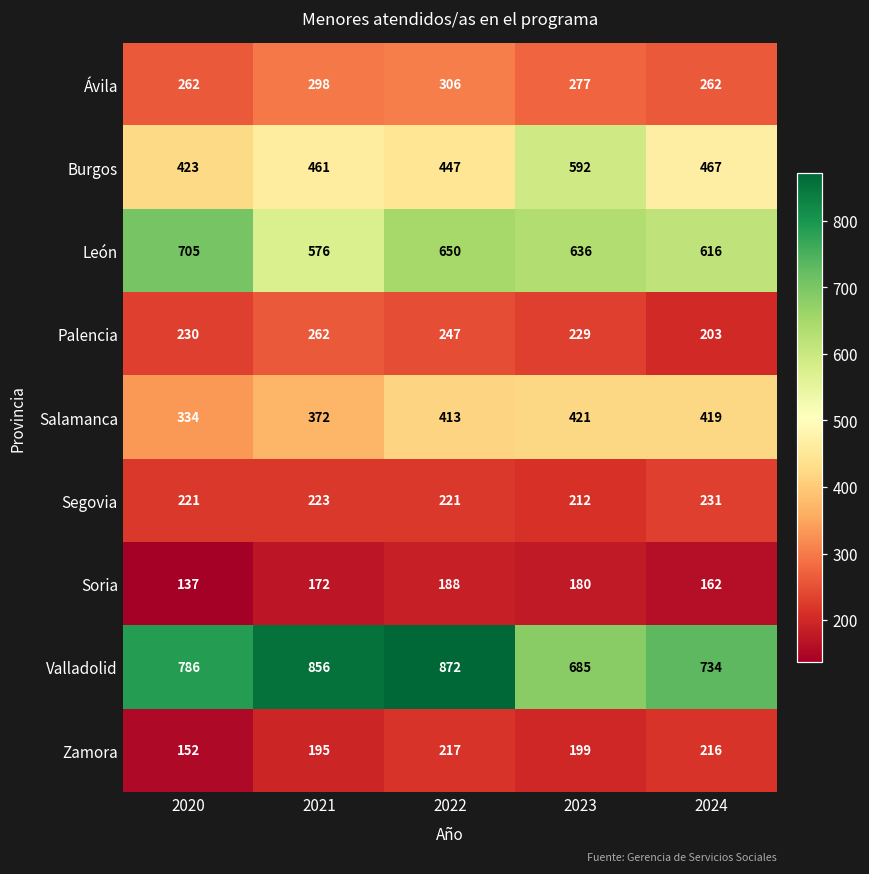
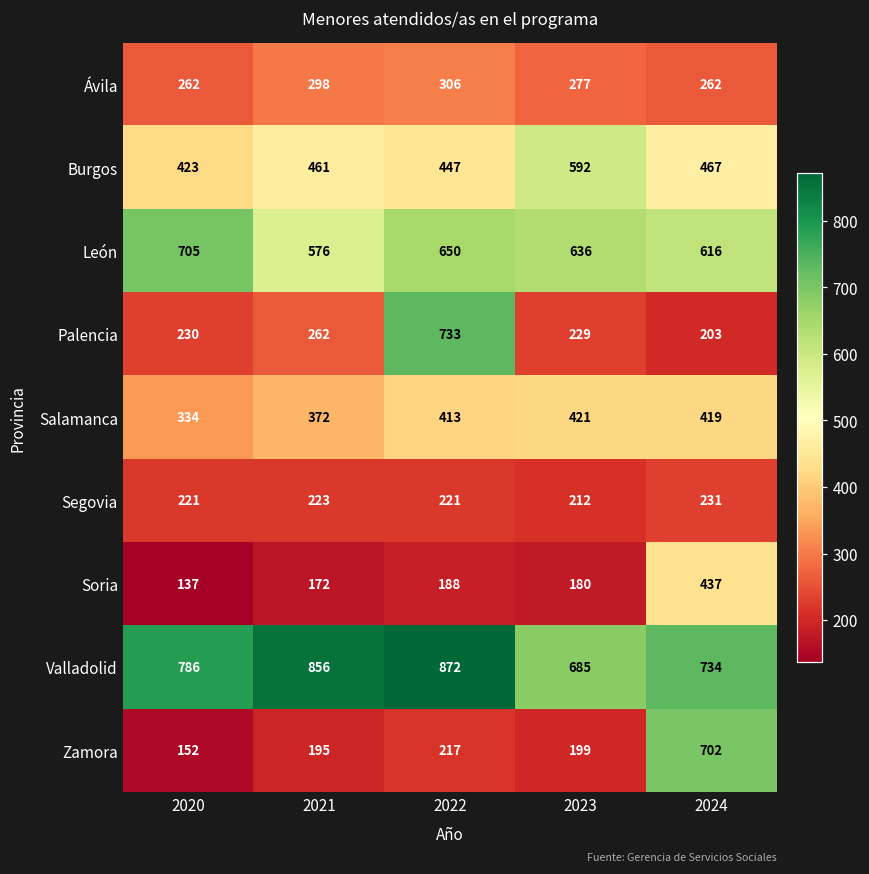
Palencia, 2022: 247 -> 733
Soria, 2024: 162 -> 437
Zamora, 2024: 216 -> 702
